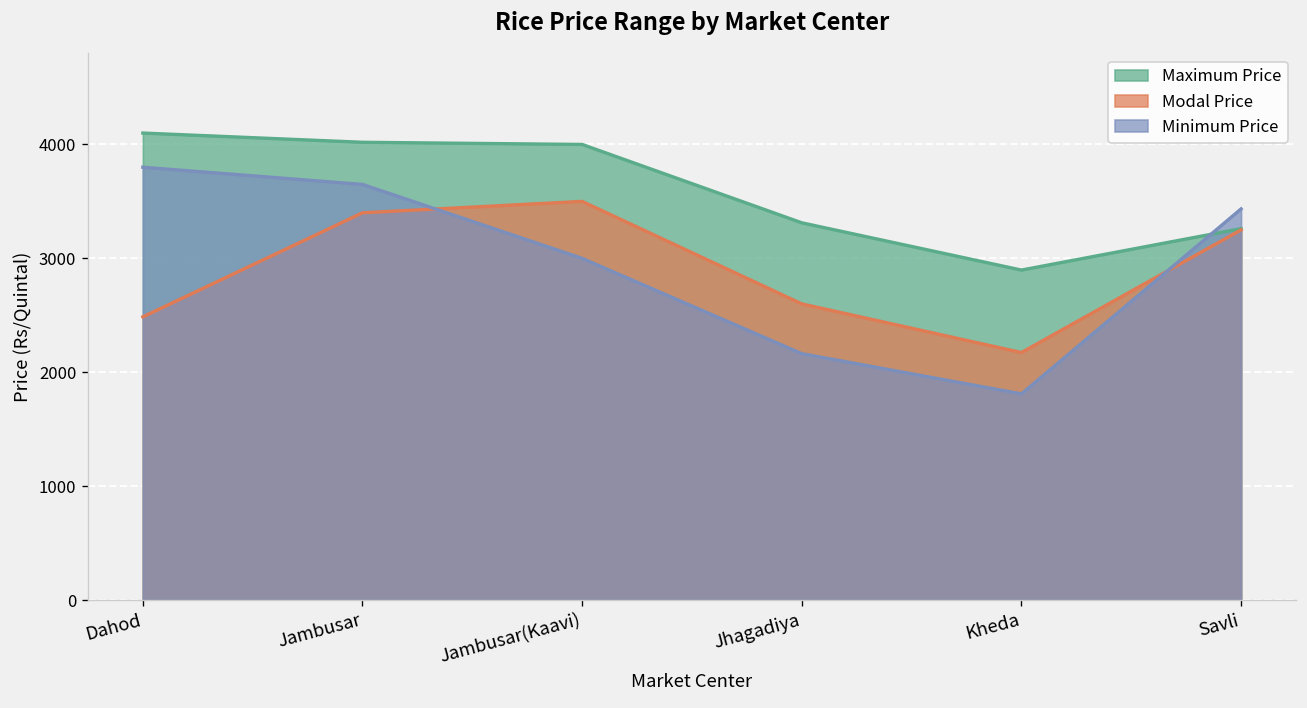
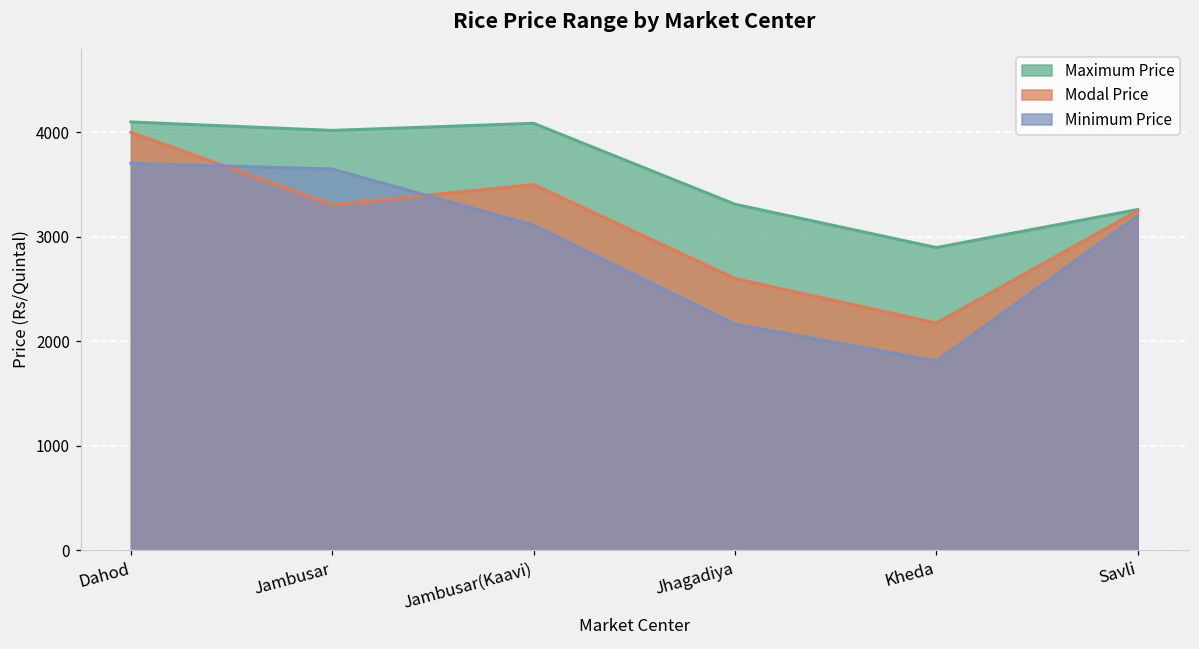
Modal Price, Dahod: 2500 -> 4000
Minimum Price, Dahod: 3800 -> 3700
Modal Price, Jambusar: 3400 -> 3300
Maximum Price, Jambusar(Kaavi): 4000 -> 4100
Minimum Price, Jambusar(Kaavi): 3000 -> 3100
Minimum Price, Savli: 3400 -> 3200
